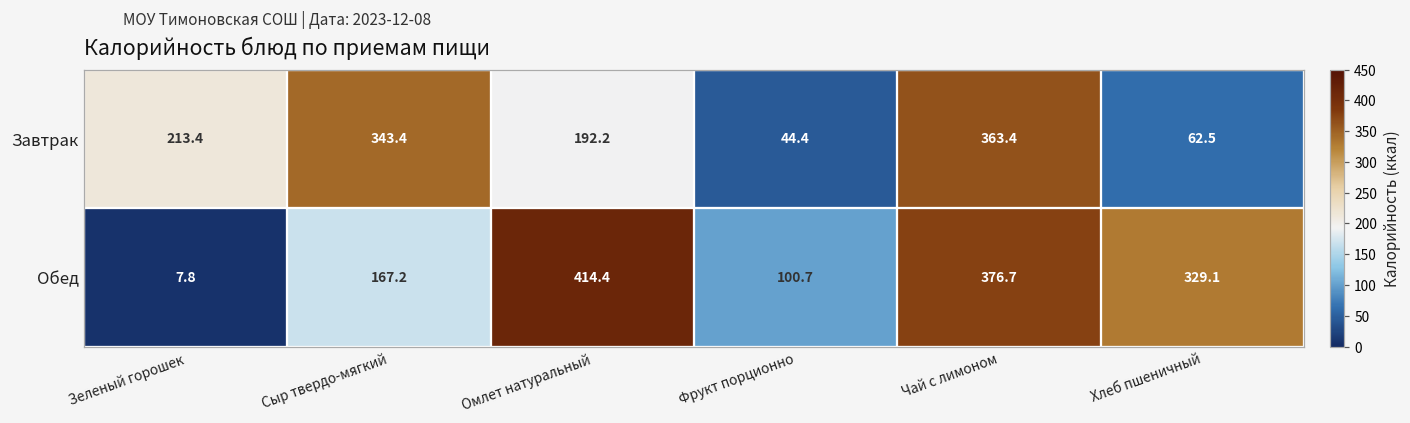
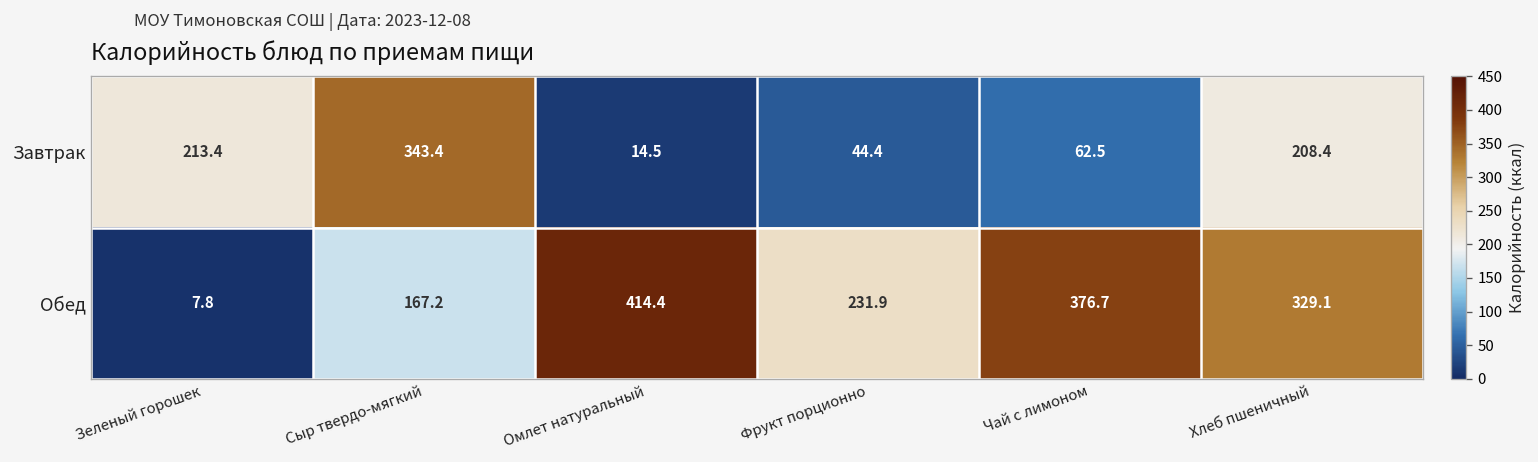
Завтрак, Омлет натуральный: 192.2 -> 14.5
Завтрак, Чай с лимоном: 363.4 -> 62.5
Завтрак, Хлеб пшеничный: 62.5 -> 208.4
Обед, Фрукт порционно: 100.7 -> 231.9
